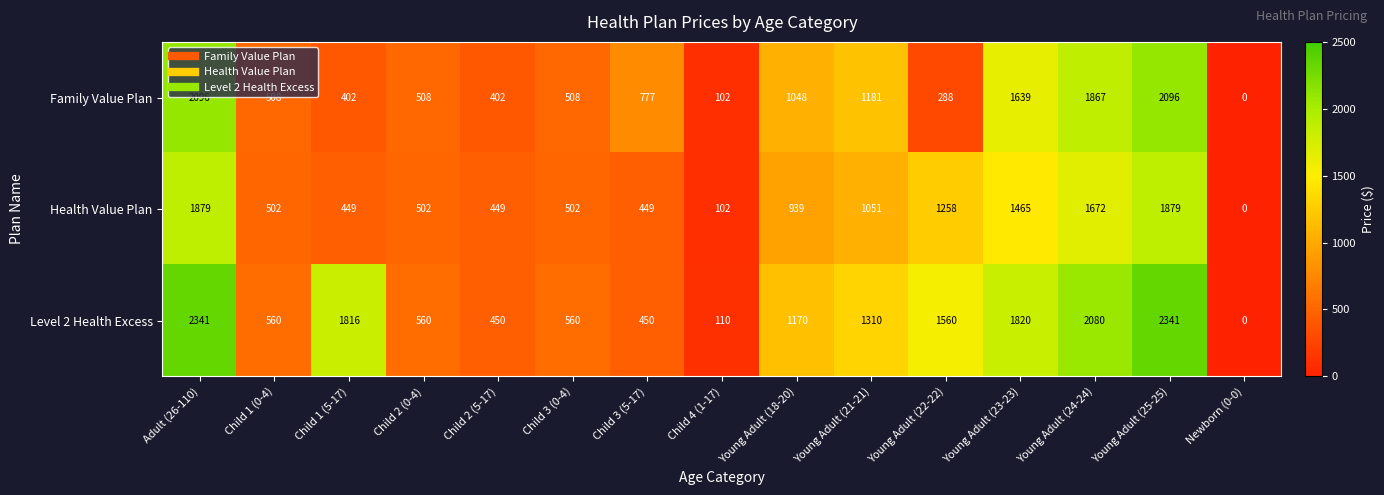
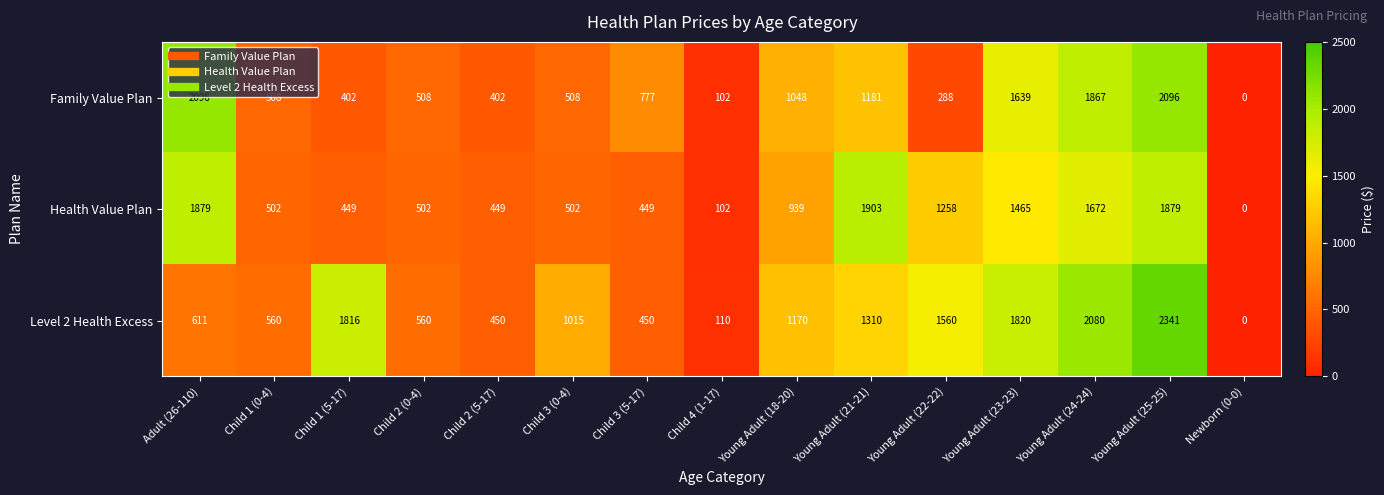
Health Value Plan, Young Adult (21-21): 1051 -> 1903
Level 2 Health Excess, Adult (26-110): 2341 -> 611
Level 2 Health Excess, Child 3 (0-4): 560 -> 1015
